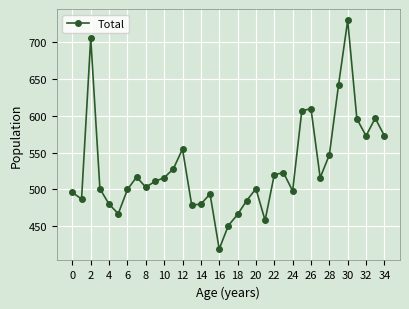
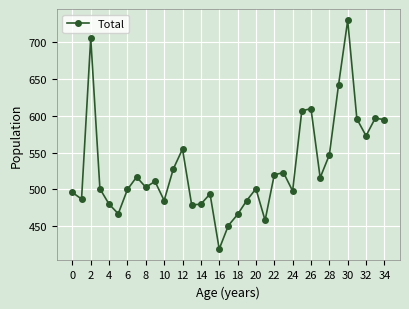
10: 520 -> 490
34: 570 -> 600
